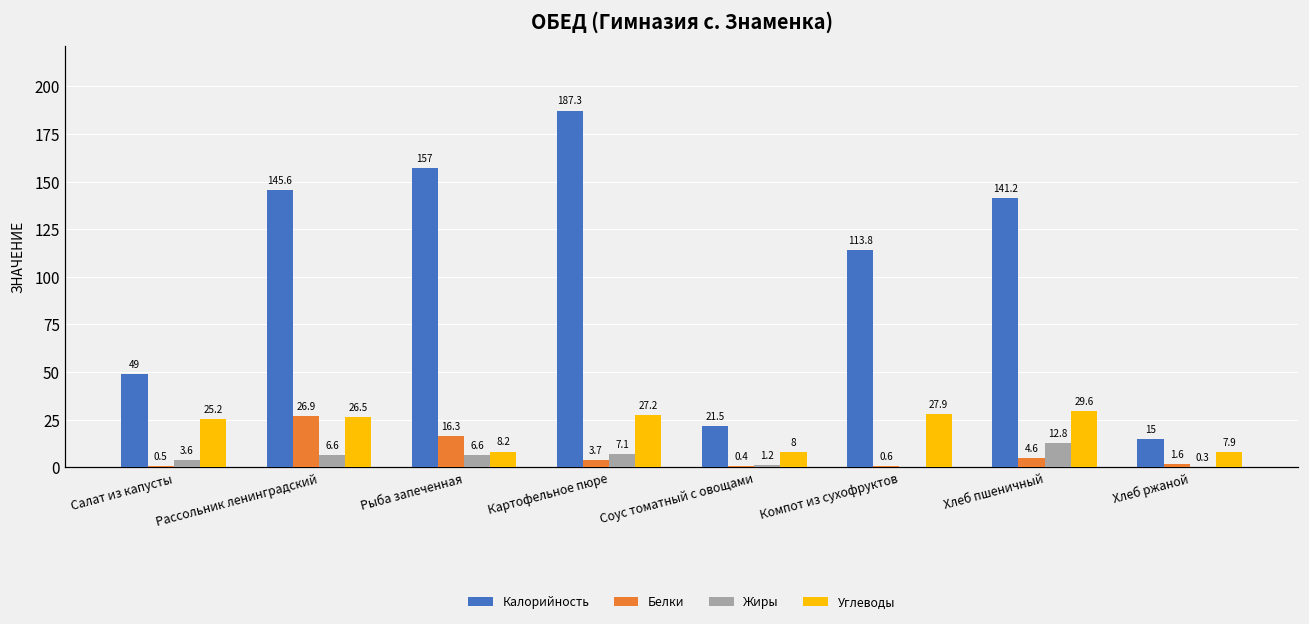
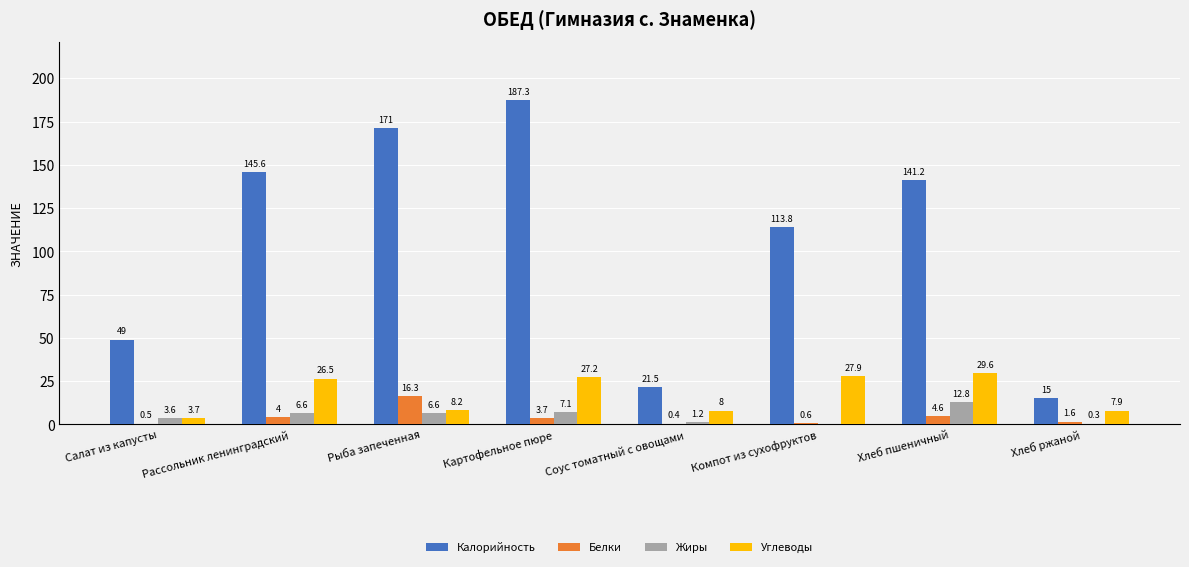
Углеводы, Салат из капусты: 25.2 -> 3.7
Белки, Рассольник ленинградский: 26.9 -> 4
Калорийность, Рыба запеченная: 157 -> 171
